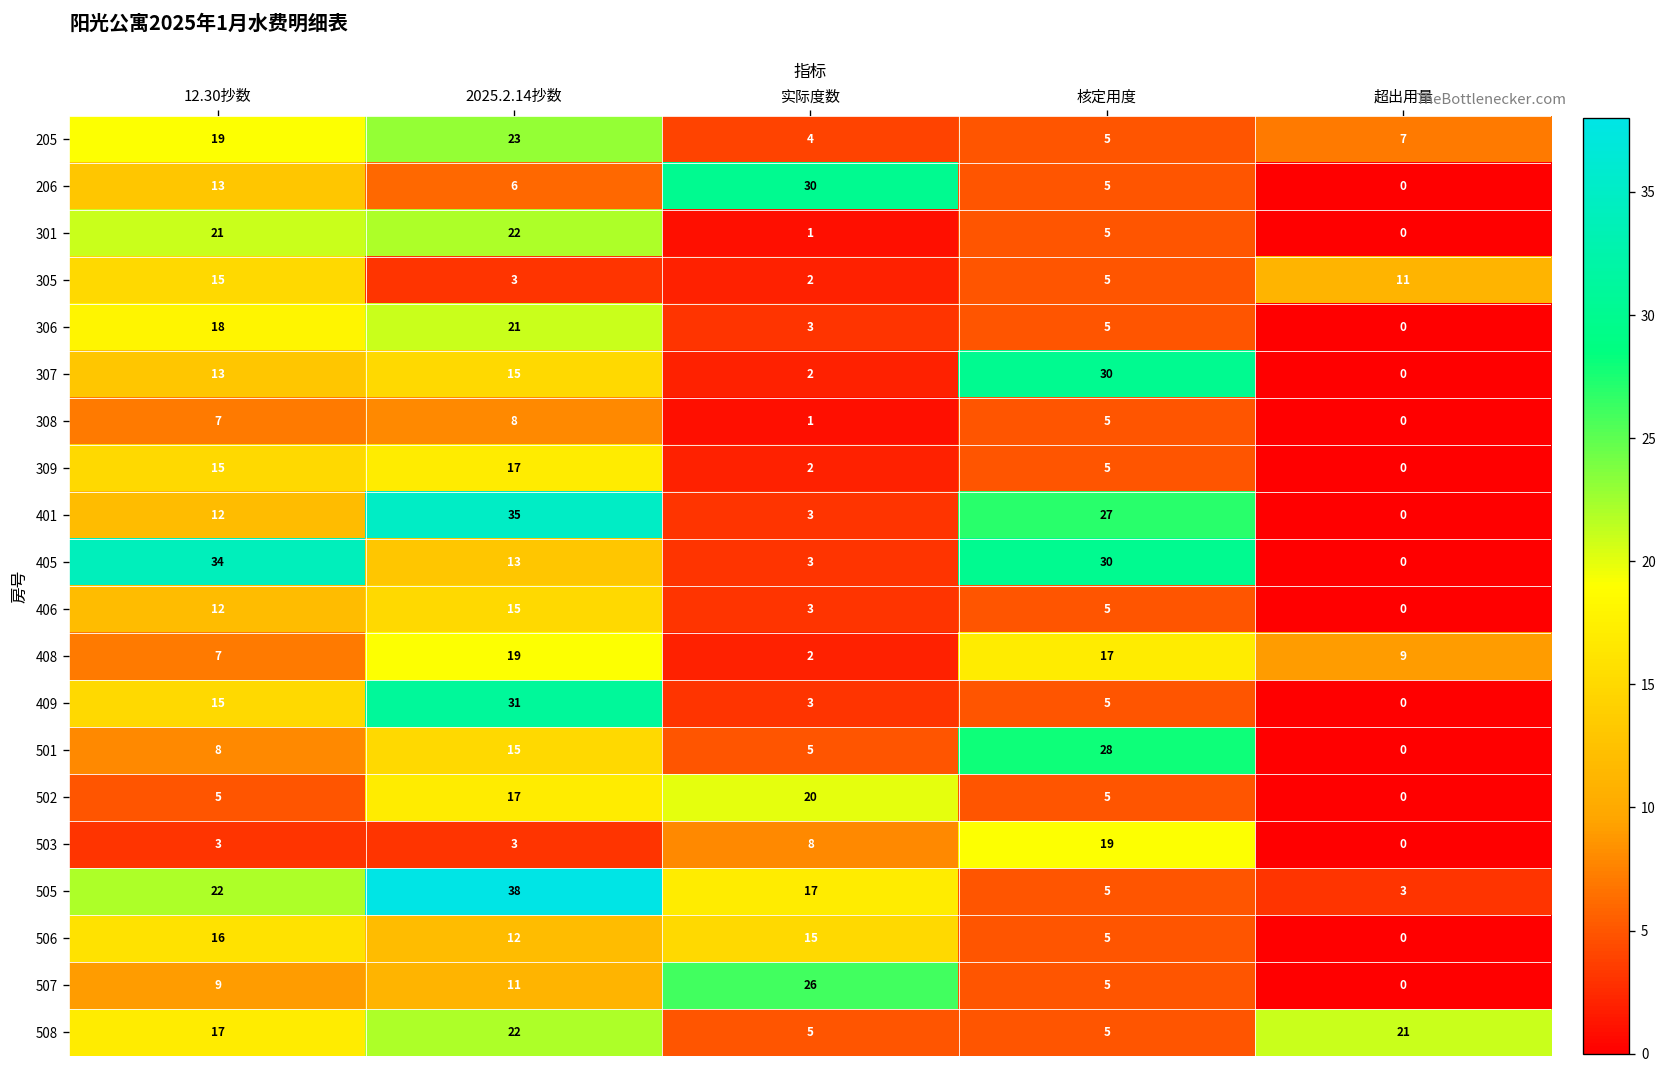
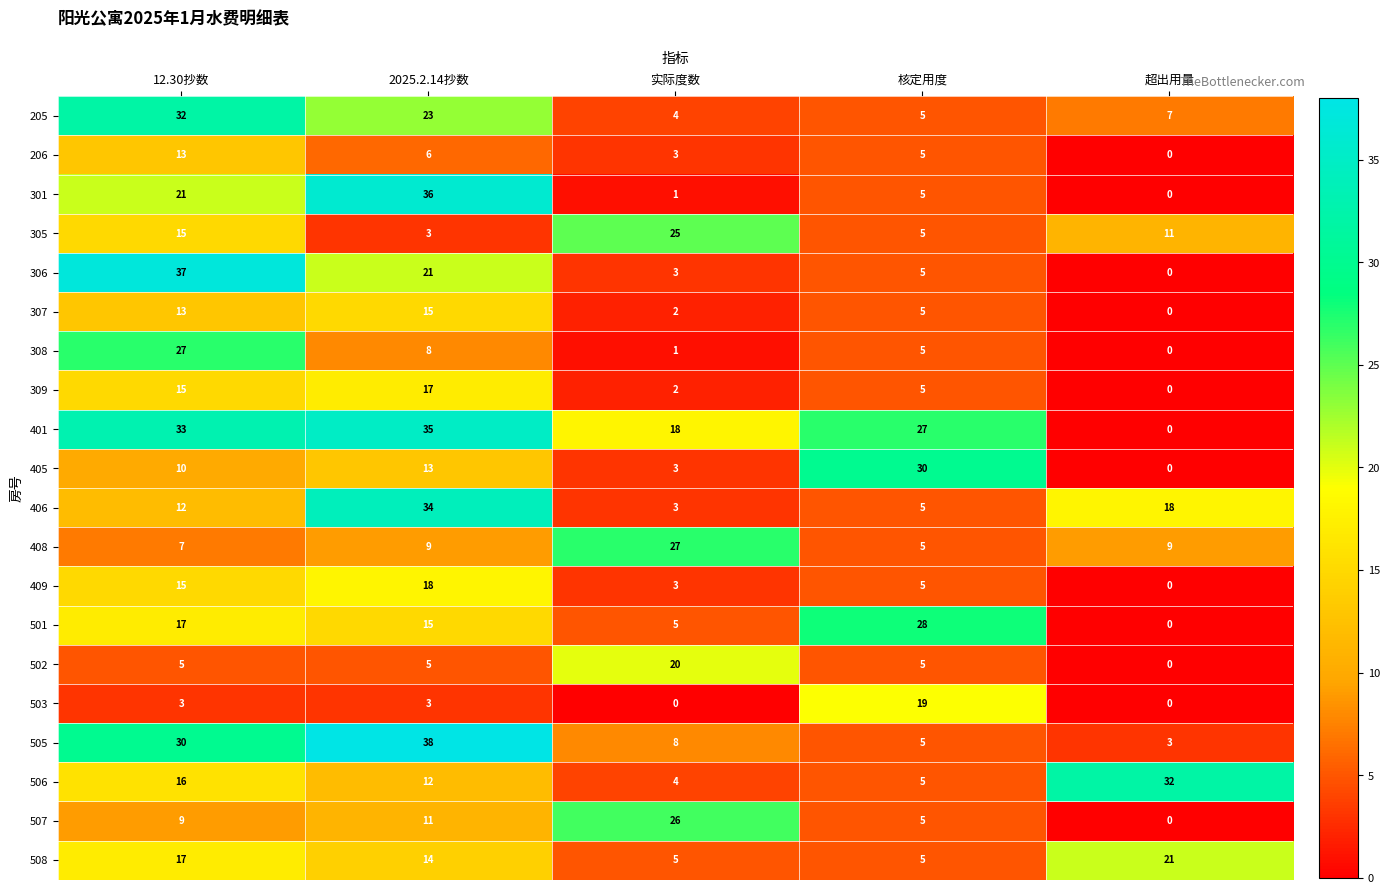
205, 12.30抄数: 19 -> 32
206, 实际度数: 30 -> 3
301, 2025.2.14抄数: 22 -> 36
305, 实际度数: 2 -> 25
306, 12.30抄数: 18 -> 37
307, 核定用度: 30 -> 5
308, 12.30抄数: 7 -> 27
401, 12.30抄数: 12 -> 33
401, 实际度数: 3 -> 18
405, 12.30抄数: 34 -> 10
406, 2025.2.14抄数: 15 -> 34
406, 超出用量: 0 -> 18
408, 2025.2.14抄数: 19 -> 9
408, 实际度数: 2 -> 27
408, 核定用度: 17 -> 5
409, 2025.2.14抄数: 31 -> 18
501, 12.30抄数: 8 -> 17
502, 2025.2.14抄数: 17 -> 5
503, 实际度数: 8 -> 0
505, 12.30抄数: 22 -> 30
505, 实际度数: 17 -> 8
506, 实际度数: 15 -> 4
506, 超出用量: 0 -> 32
508, 2025.2.14抄数: 22 -> 14
